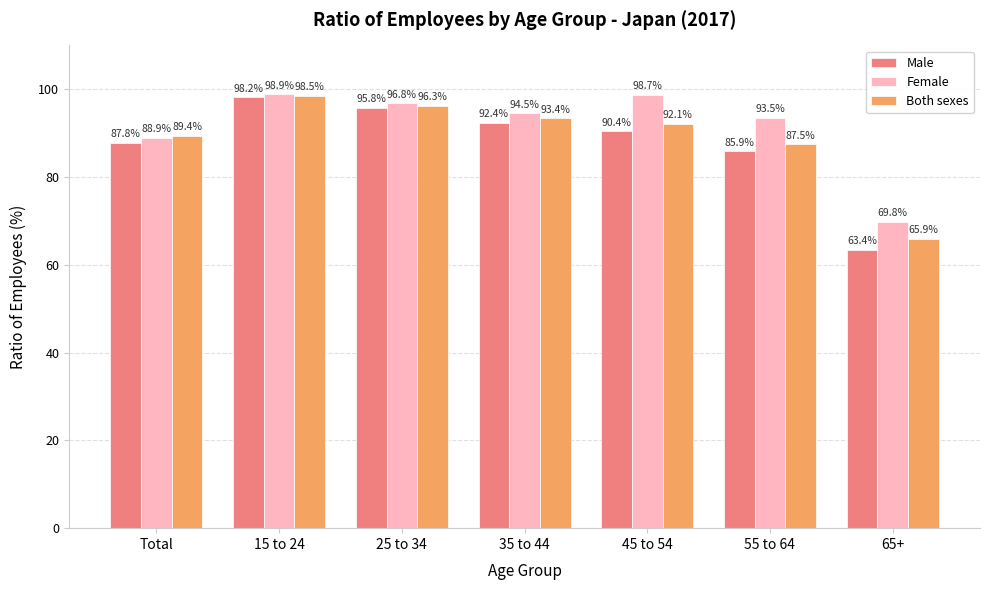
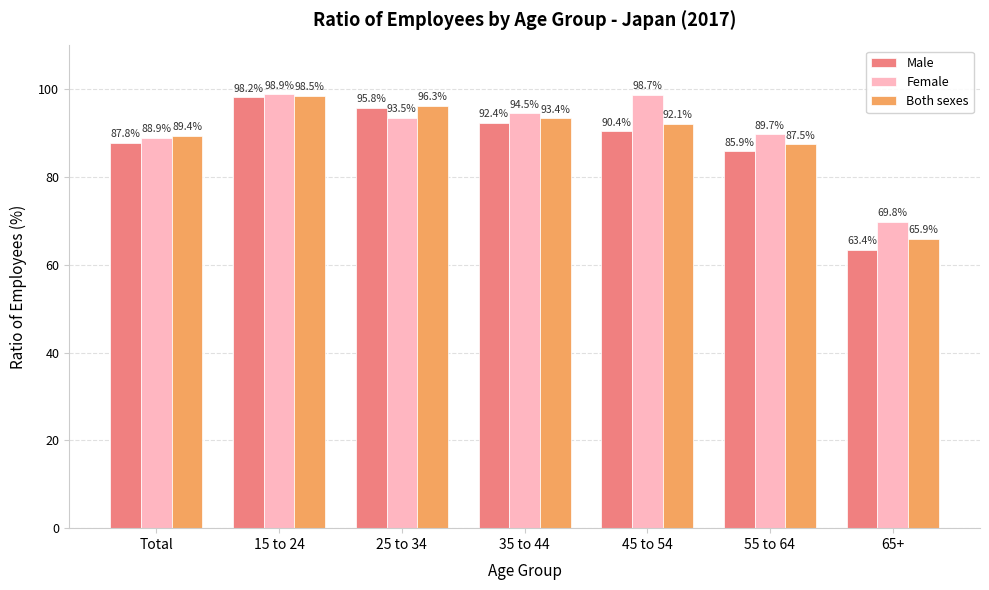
Female, 25 to 34: 96.8% -> 93.5%
Female, 55 to 64: 93.5% -> 89.7%
